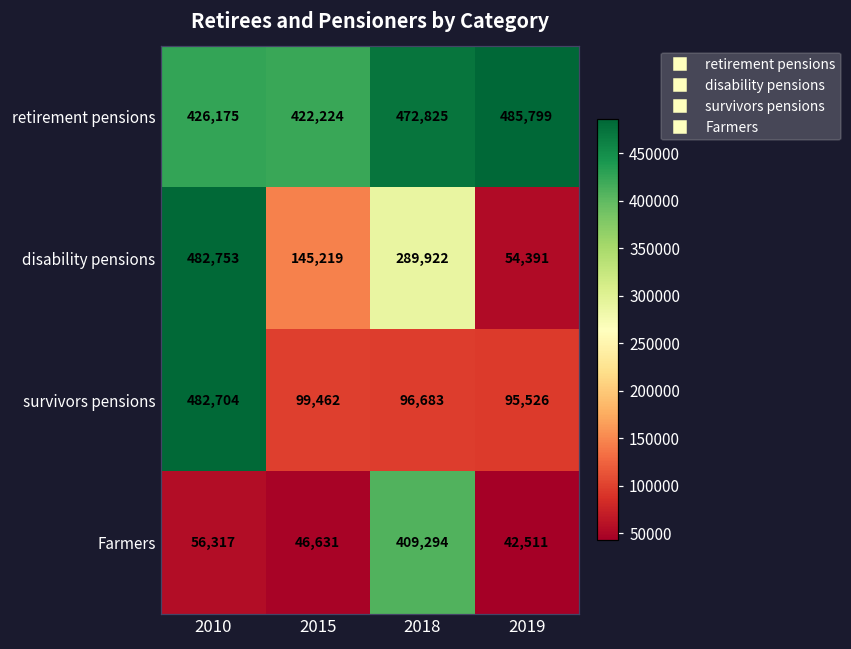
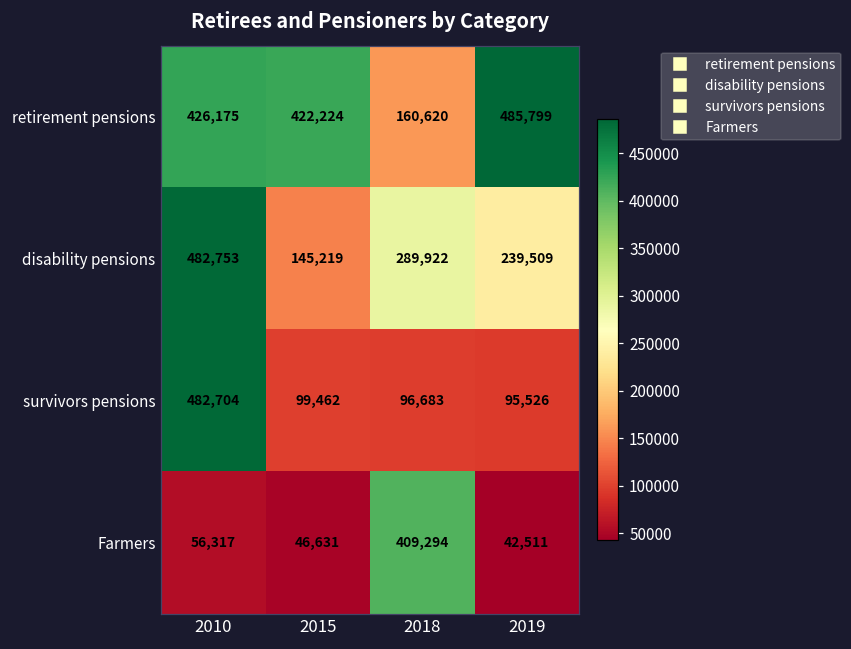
retirement pensions, 2018: 472,825 -> 160,620
disability pensions, 2019: 54,391 -> 239,509
